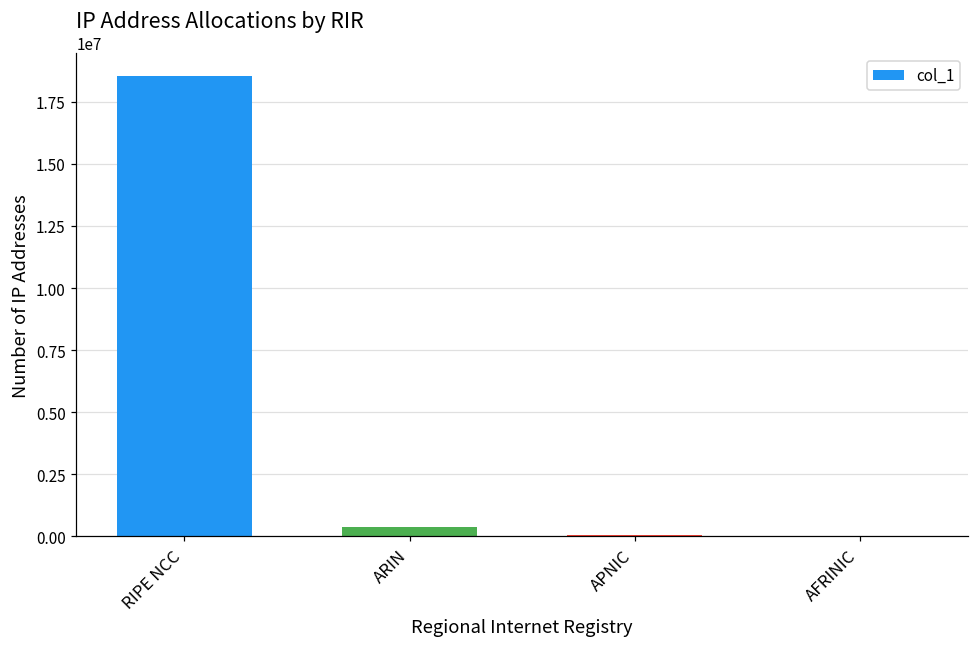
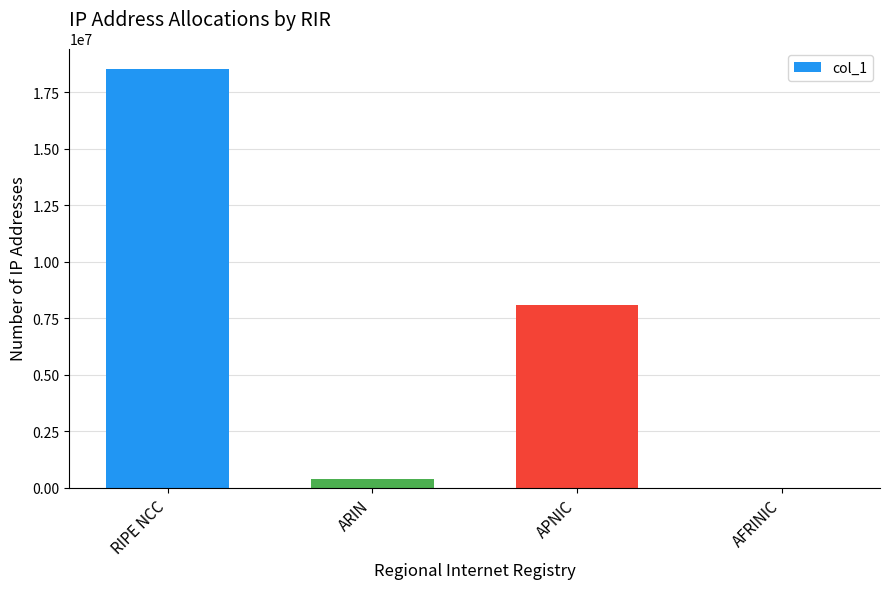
APNIC: 100000 -> 8100000
